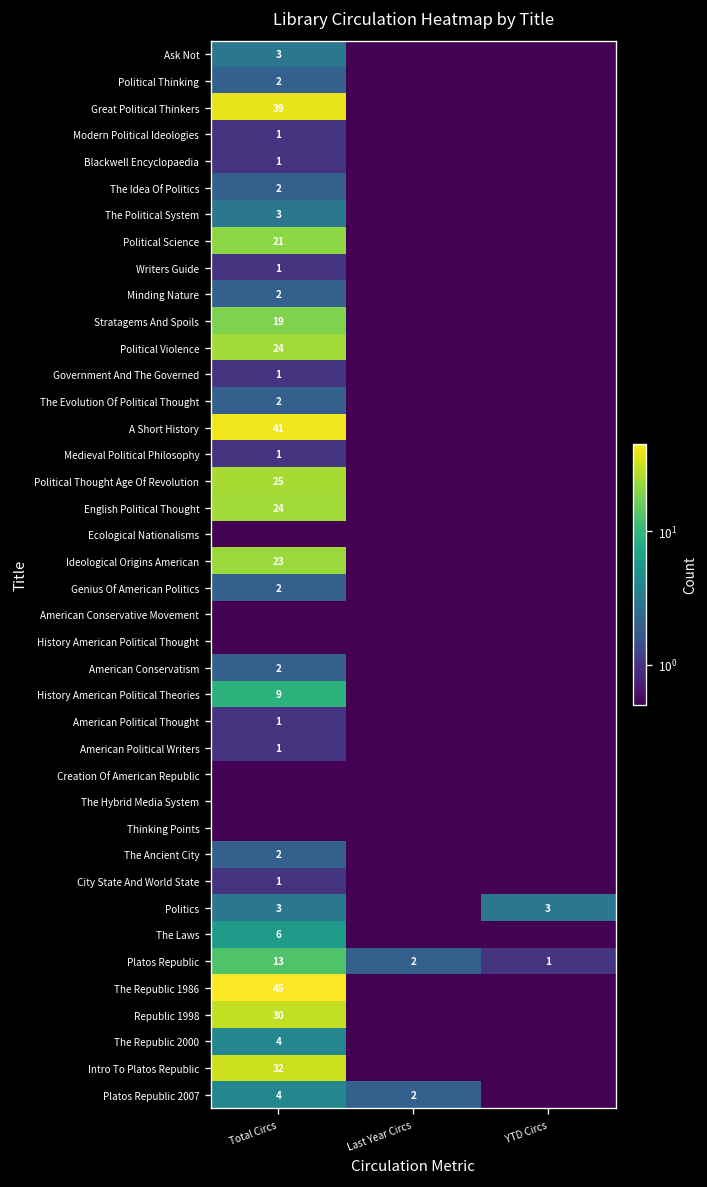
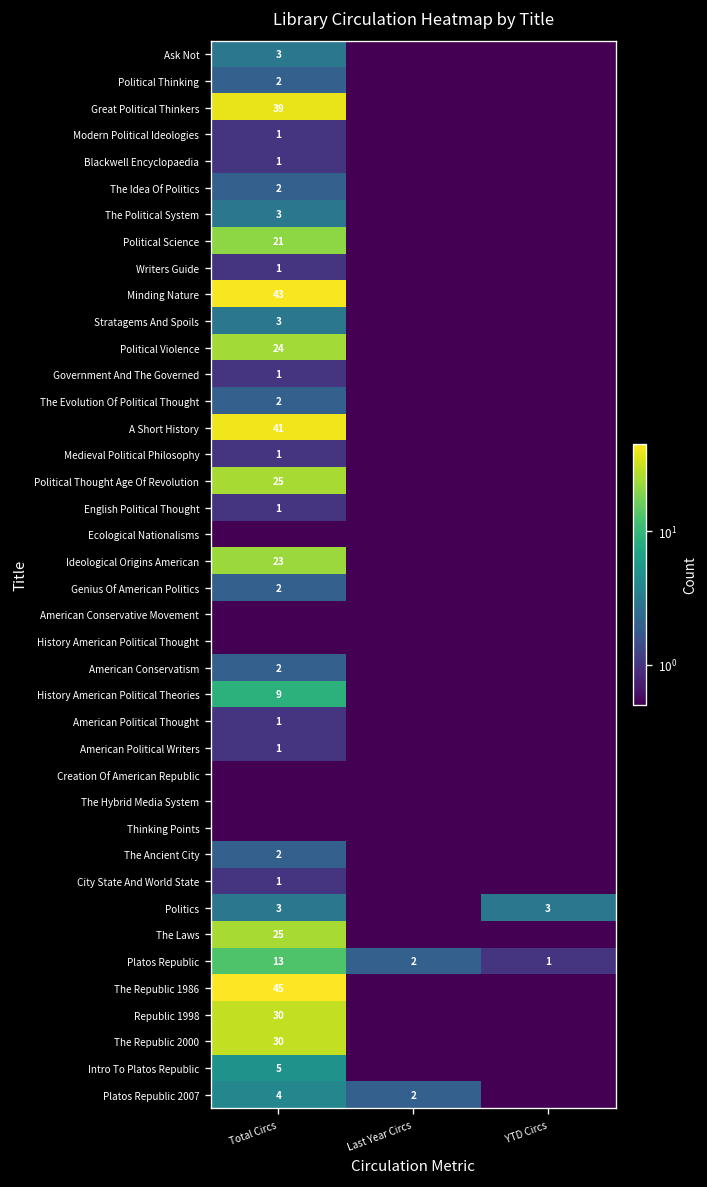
Minding Nature, Total Circs: 2 -> 43
Stratagems And Spoils, Total Circs: 19 -> 3
English Political Thought, Total Circs: 24 -> 1
The Laws, Total Circs: 6 -> 25
The Republic 2000, Total Circs: 4 -> 30
Intro To Platos Republic, Total Circs: 32 -> 5
